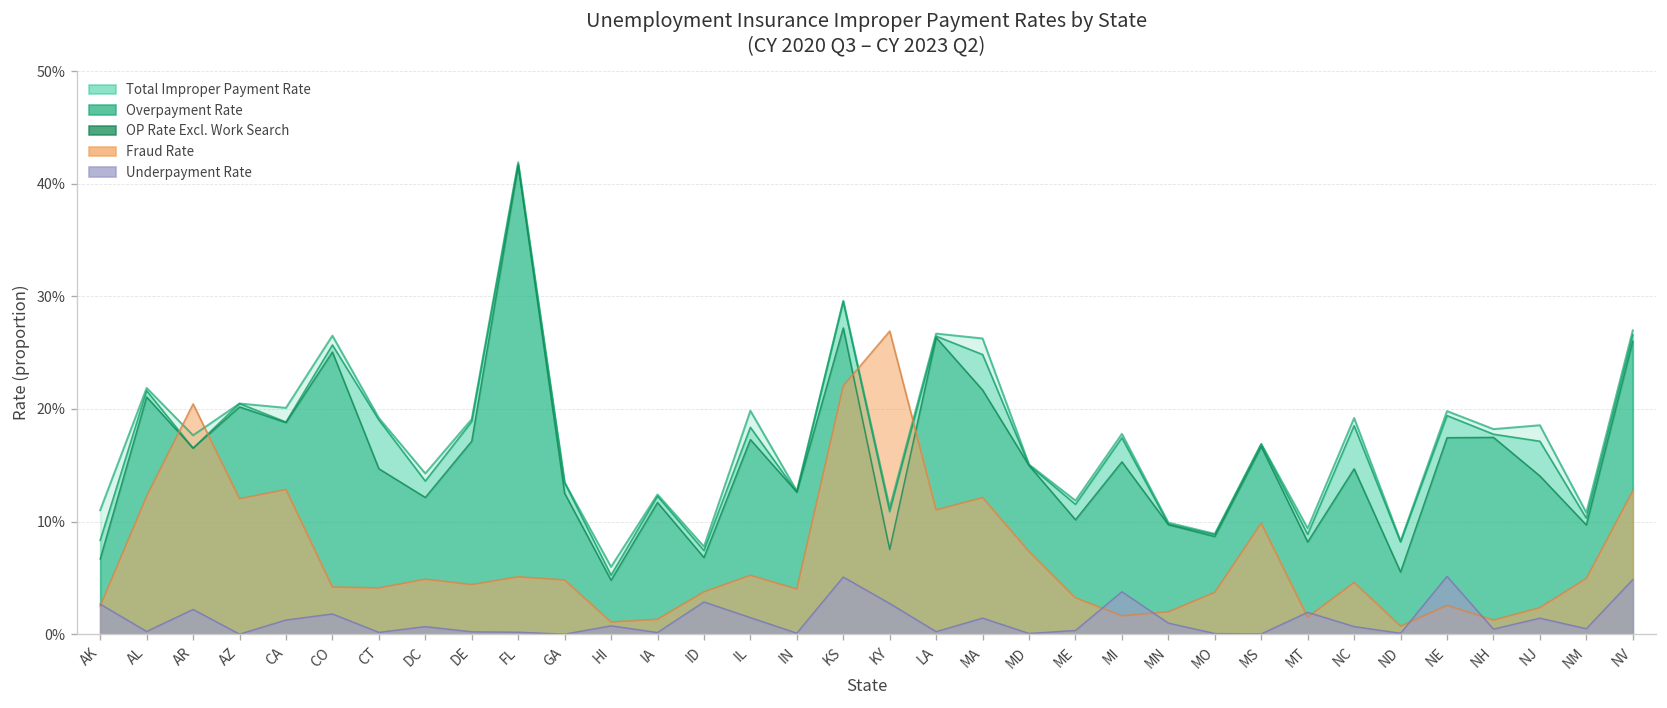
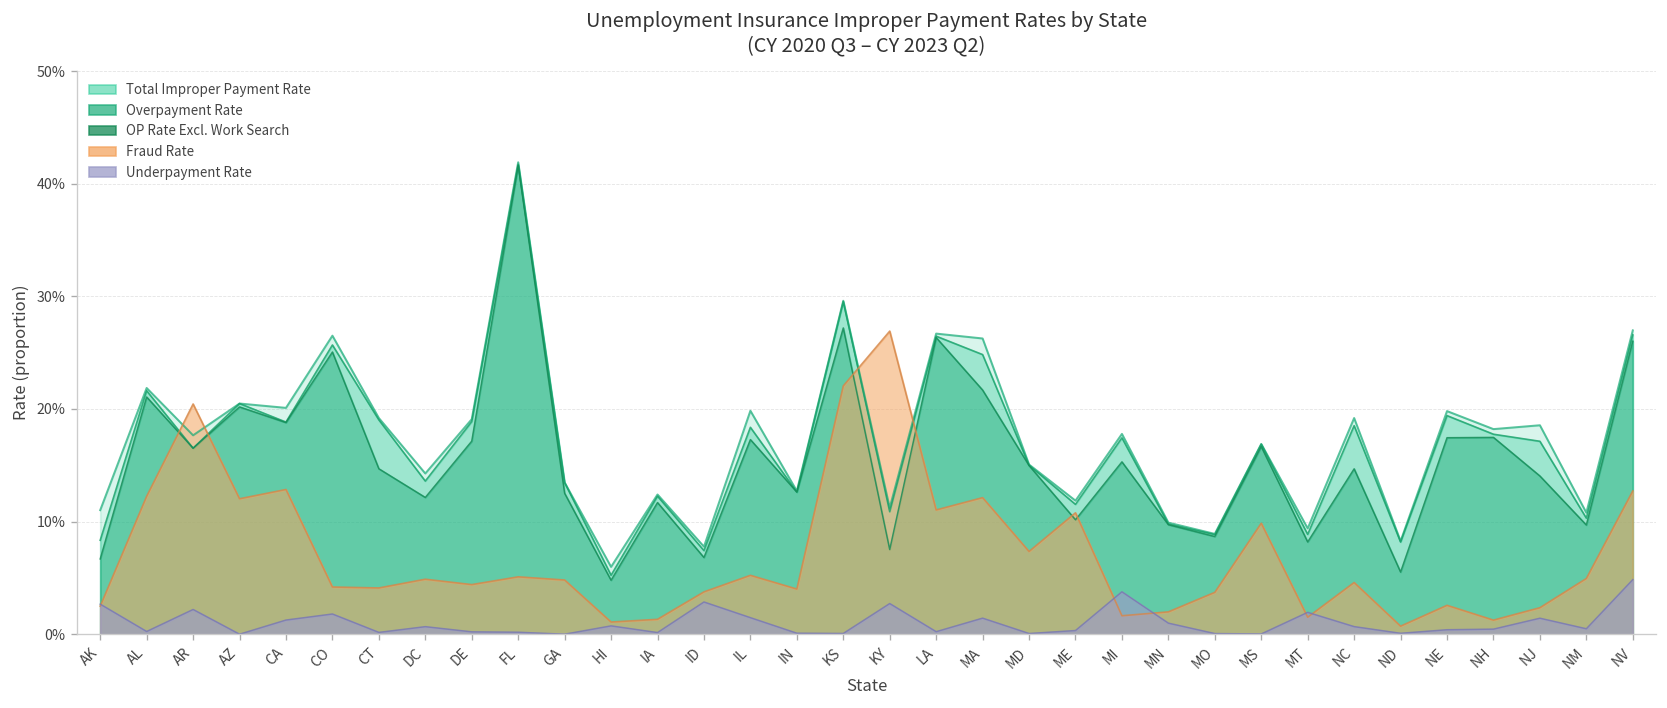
Underpayment Rate, KS: 5% -> 0%
Fraud Rate, ME: 3% -> 11%
Underpayment Rate, NE: 5% -> 0%
